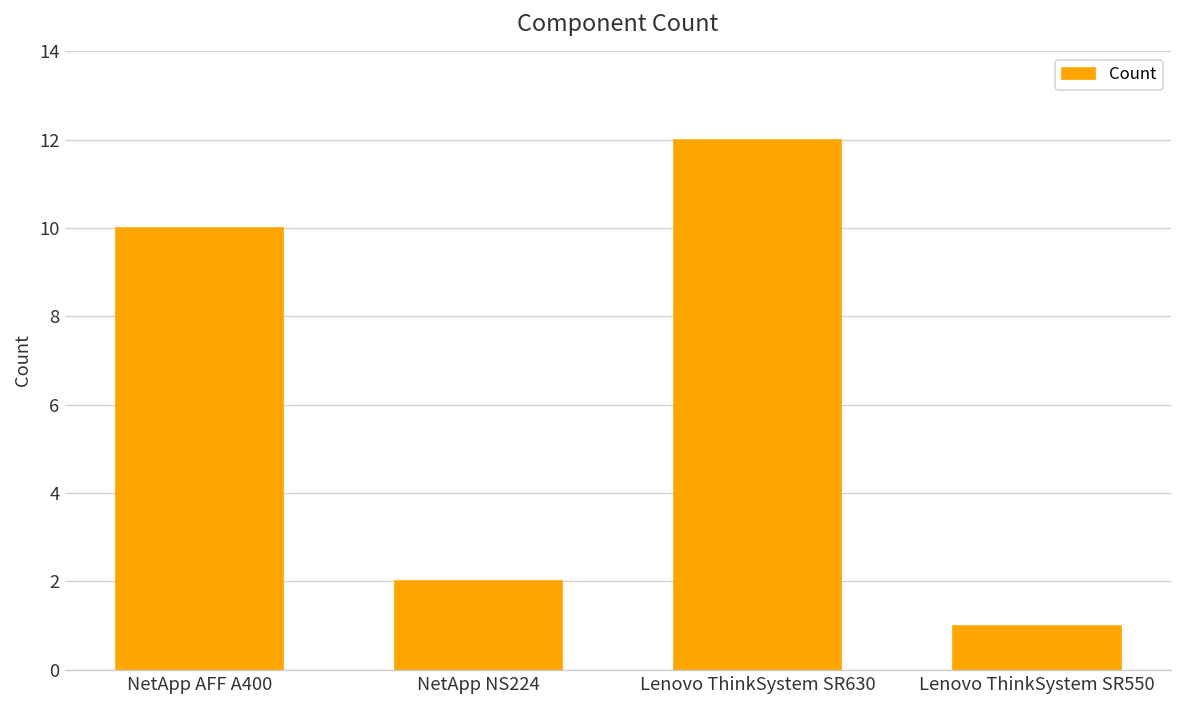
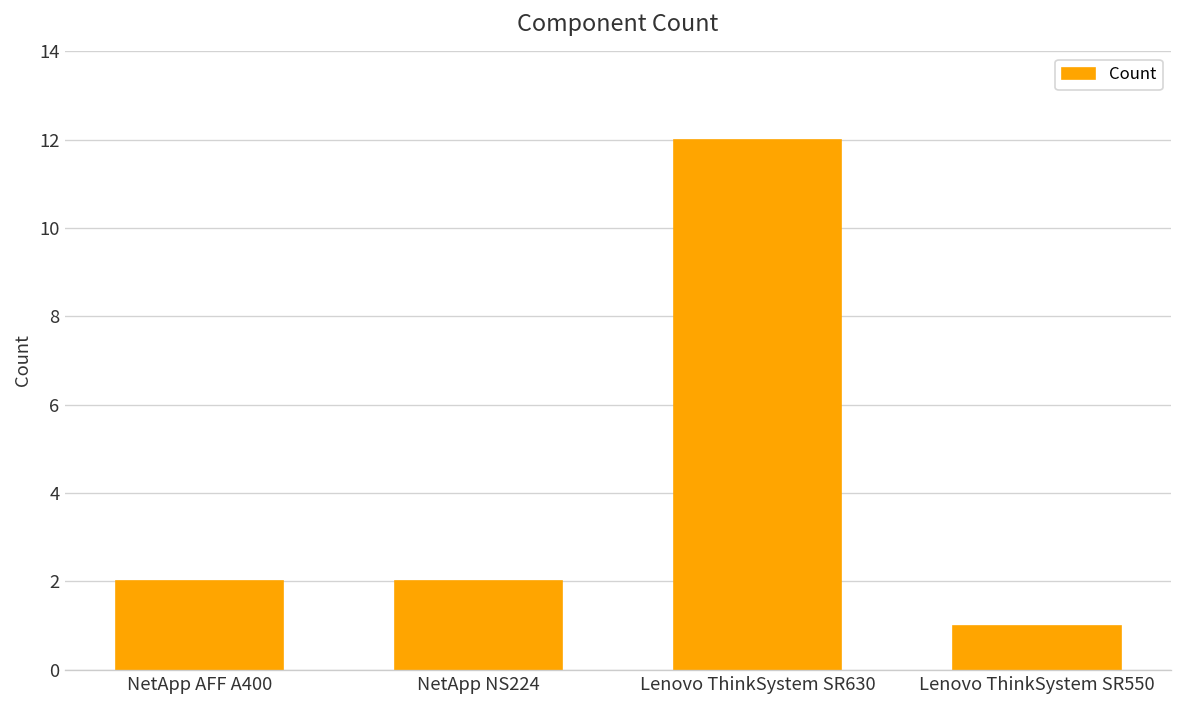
NetApp AFF A400: 10 -> 2
